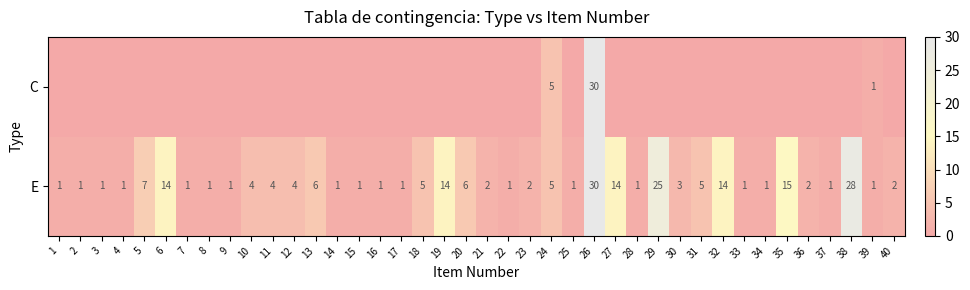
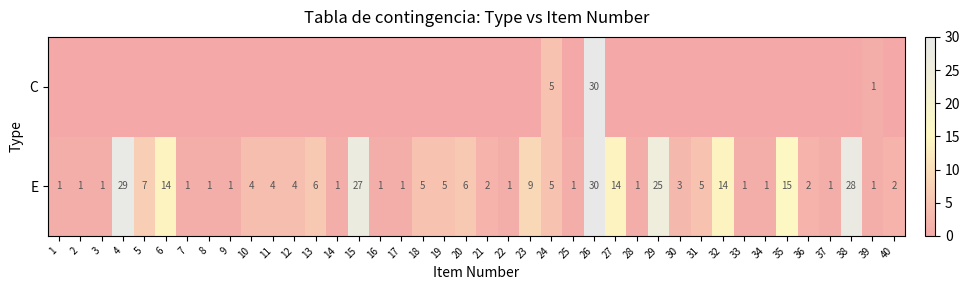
E, 4: 1 -> 29
E, 15: 1 -> 27
E, 19: 14 -> 5
E, 23: 2 -> 9
